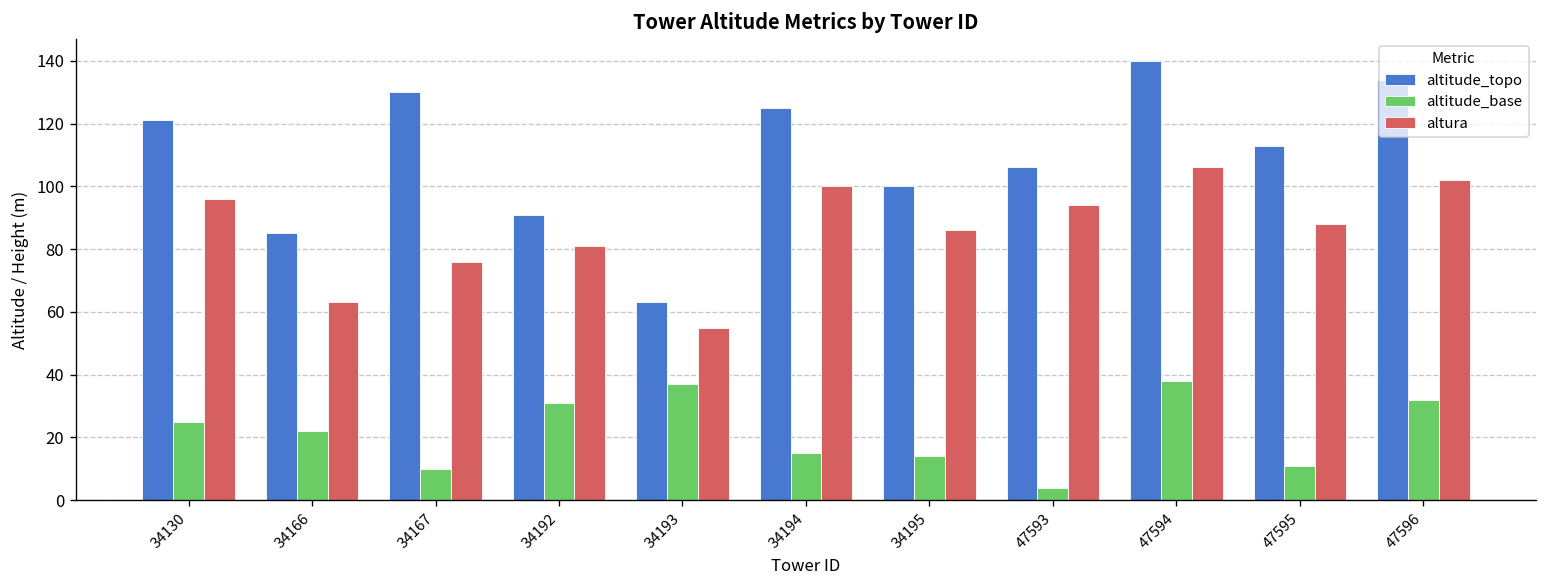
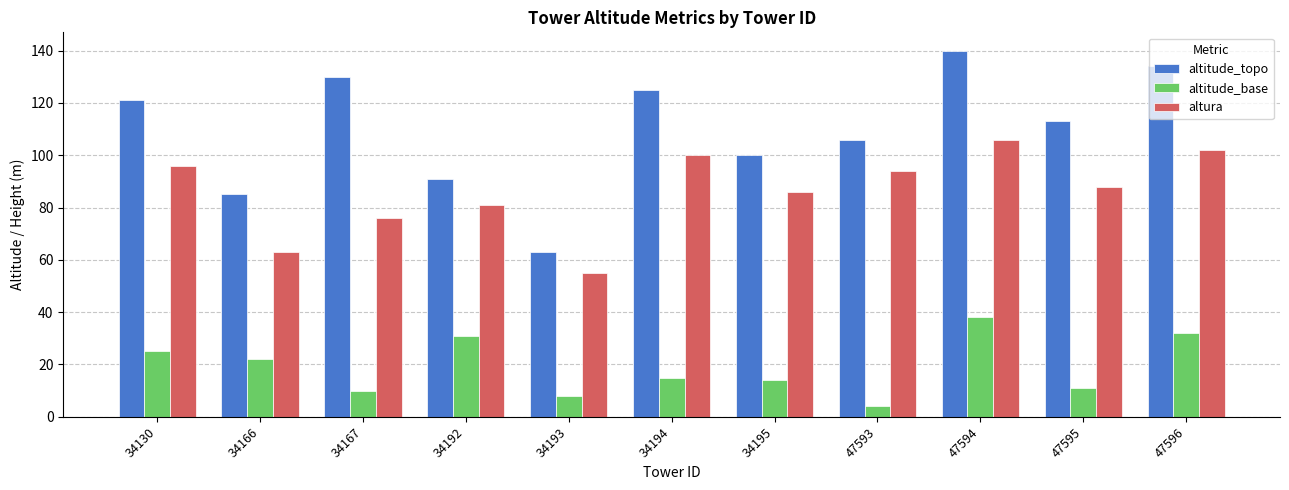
altitude_base, 34193: 37 -> 8
